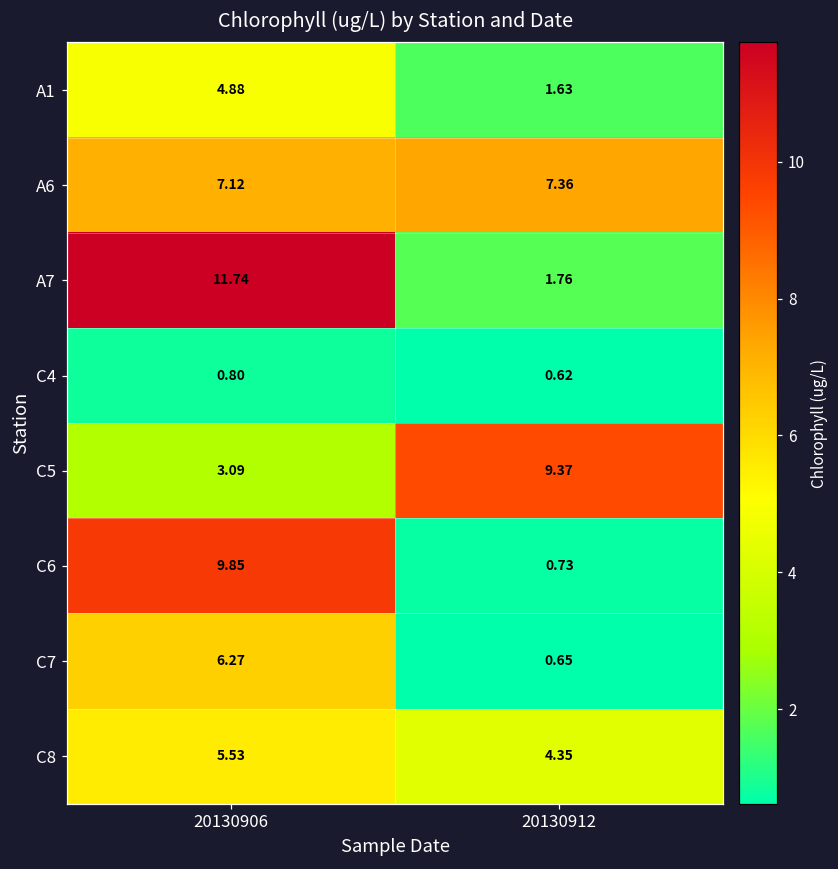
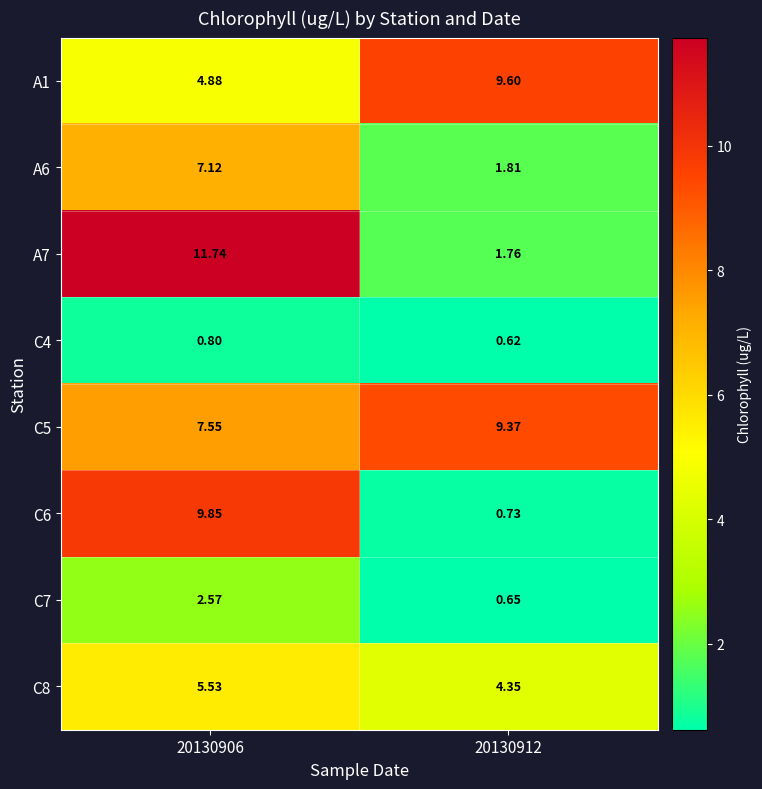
A1, 20130912: 1.63 -> 9.60
A6, 20130912: 7.36 -> 1.81
C5, 20130906: 3.09 -> 7.55
C7, 20130906: 6.27 -> 2.57
